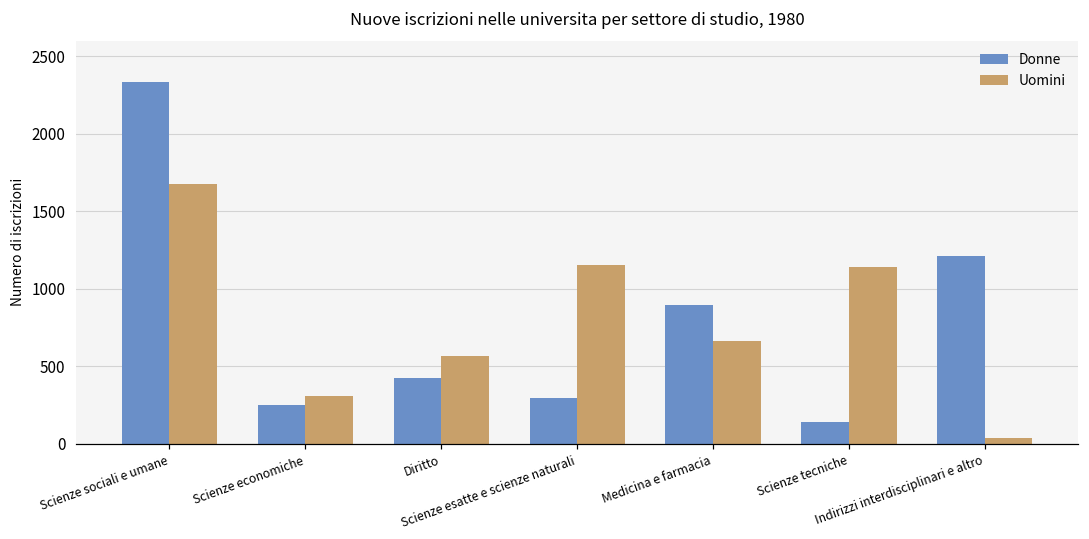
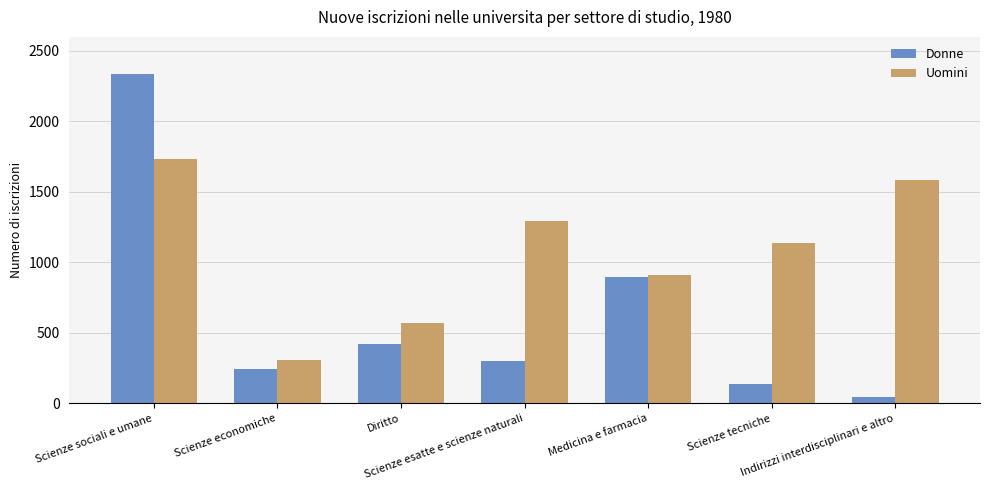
Uomini, Scienze sociali e umane: 1680 -> 1740
Uomini, Scienze esatte e scienze naturali: 1150 -> 1290
Uomini, Medicina e farmacia: 660 -> 910
Donne, Indirizzi interdisciplinari e altro: 1210 -> 40
Uomini, Indirizzi interdisciplinari e altro: 40 -> 1590
